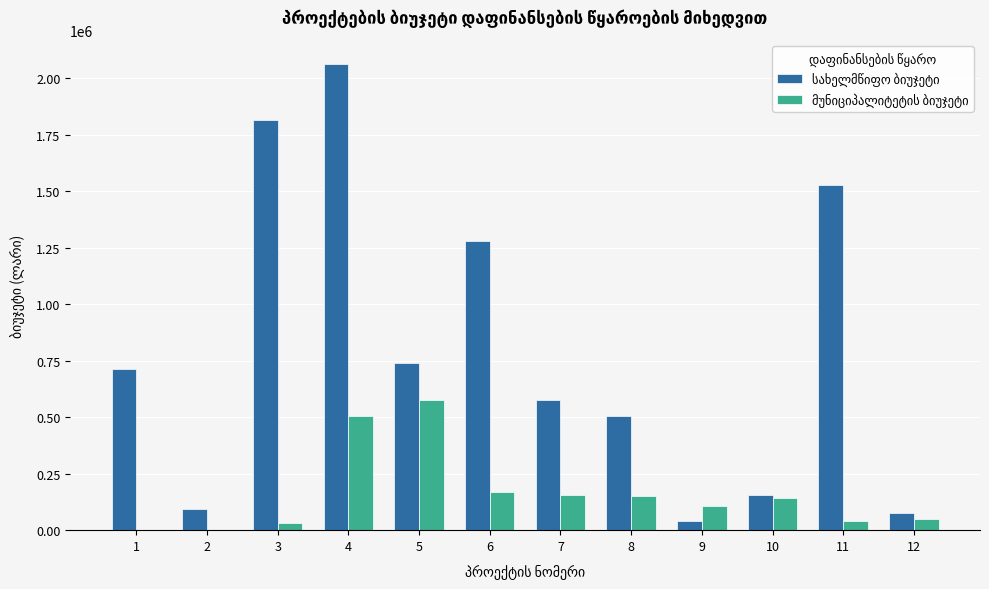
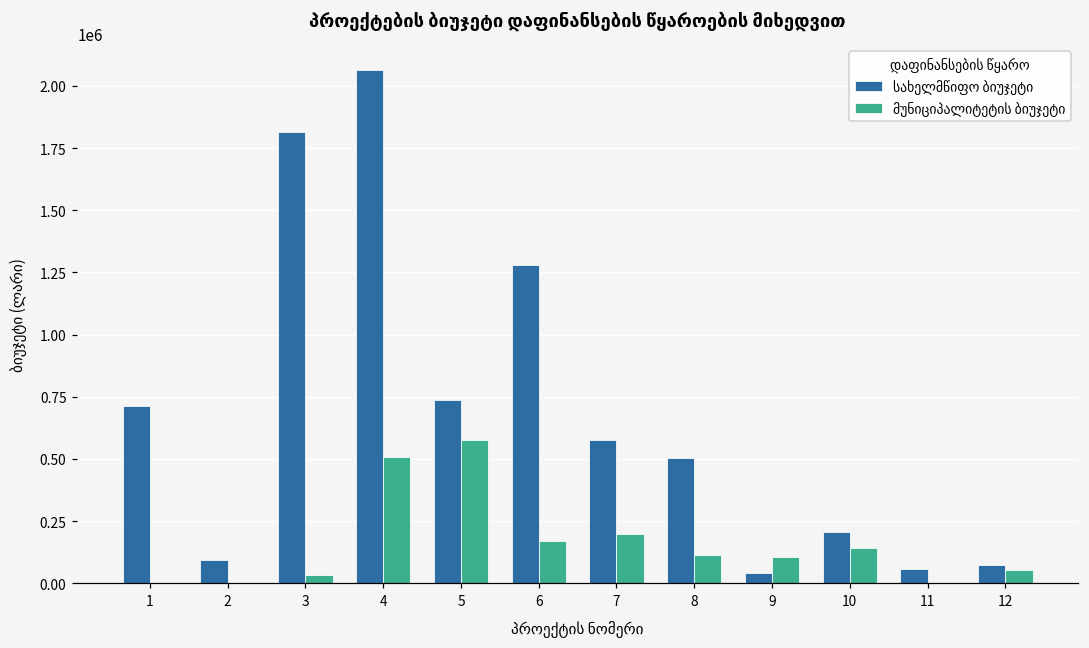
მუნიციპალიტეტის ბიუჯეტი, 7: 160000 -> 200000
მუნიციპალიტეტის ბიუჯეტი, 8: 150000 -> 110000
სახელმწიფო ბიუჯეტი, 10: 160000 -> 210000
სახელმწიფო ბიუჯეტი, 11: 1530000 -> 60000
მუნიციპალიტეტის ბიუჯეტი, 11: 40000 -> 0
